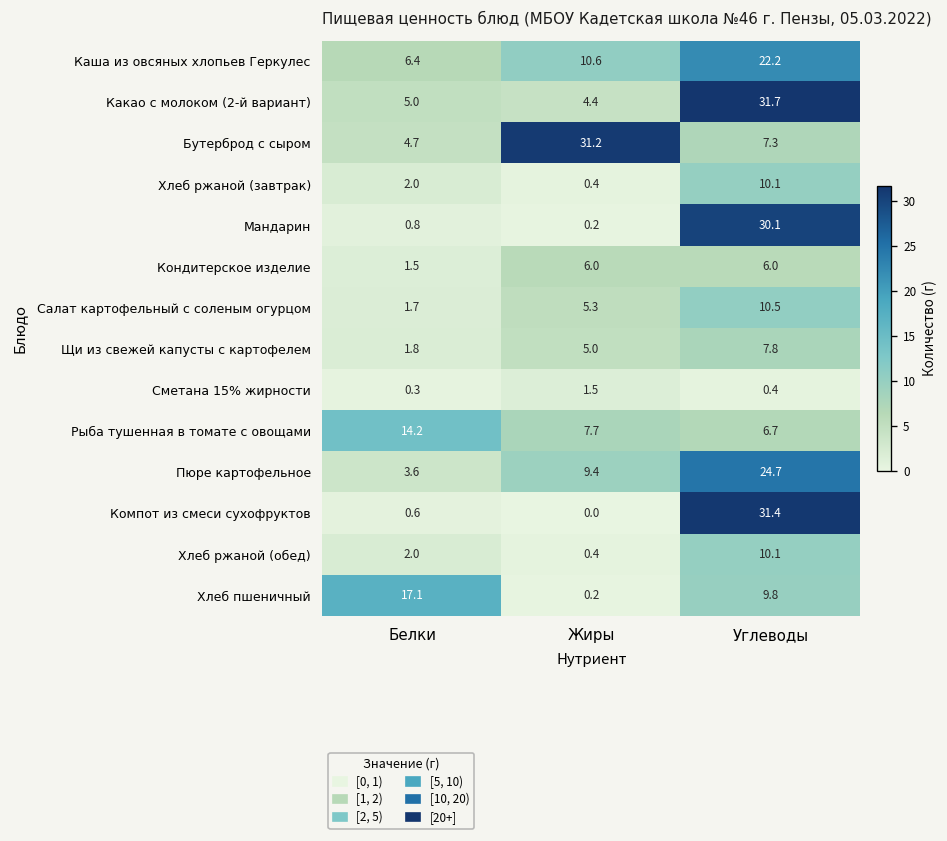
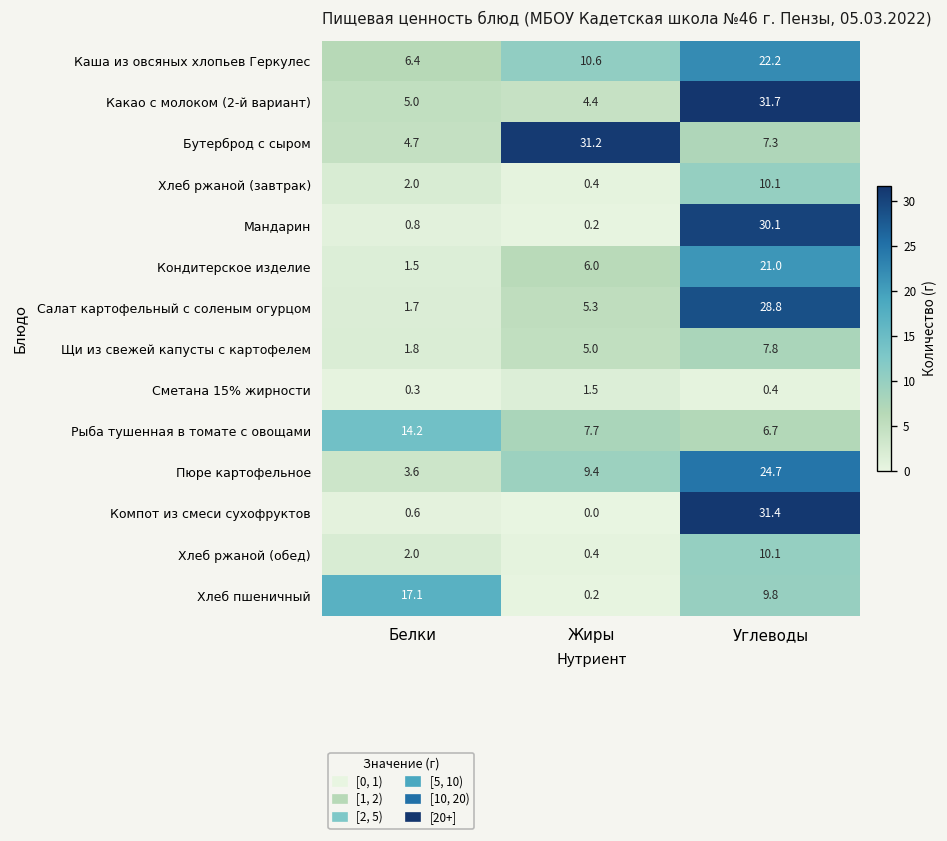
Кондитерское изделие, Углеводы: 6.0 -> 21.0
Салат картофельный с соленым огурцом, Углеводы: 10.5 -> 28.8
